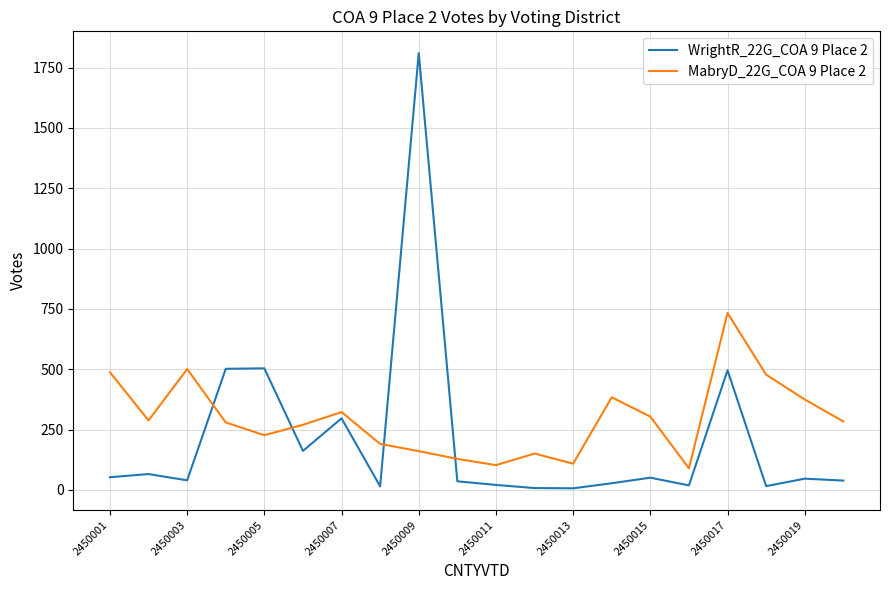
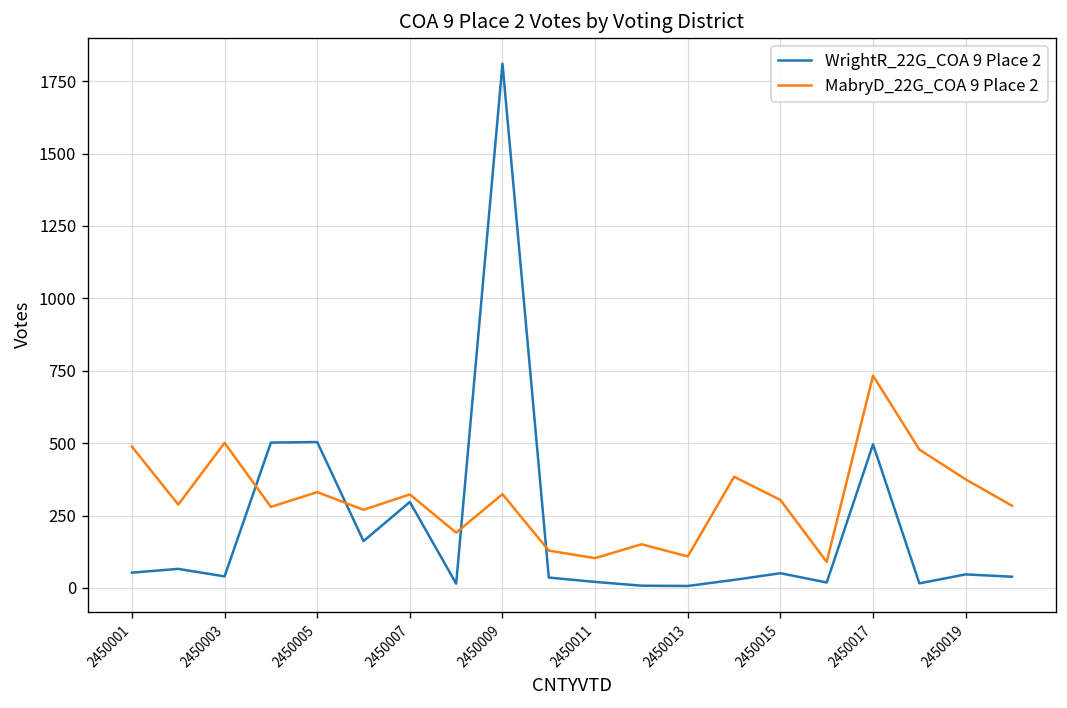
MabryD_22G_COA 9 Place 2, 2450005: 230 -> 330
MabryD_22G_COA 9 Place 2, 2450009: 160 -> 320
